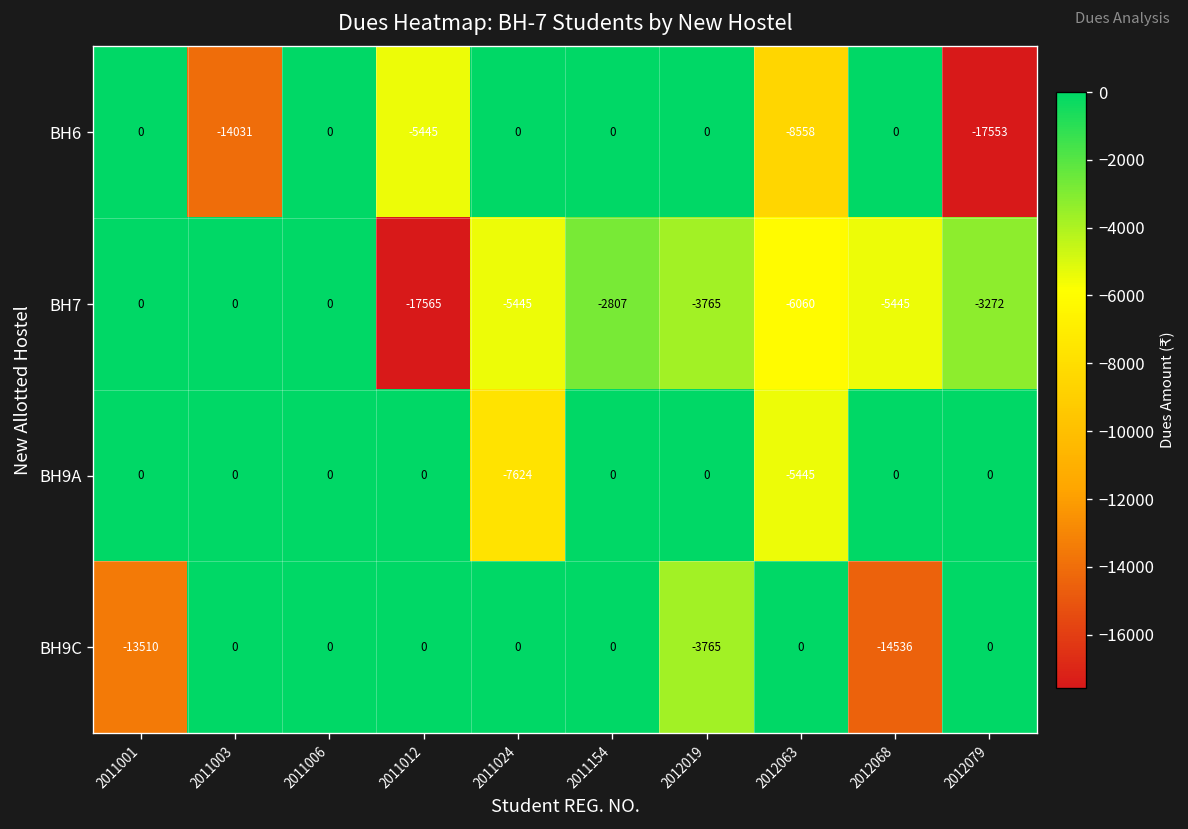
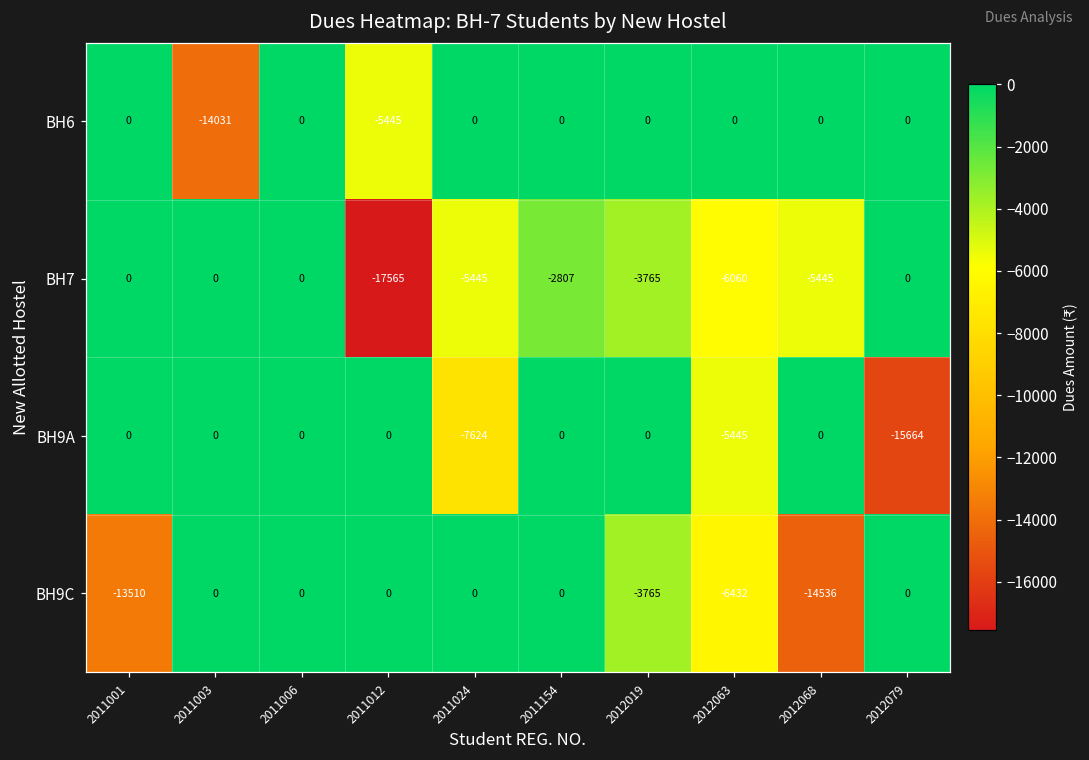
BH6, 2012063: -8558 -> 0
BH6, 2012079: -17553 -> 0
BH7, 2012079: -3272 -> 0
BH9A, 2012079: 0 -> -15664
BH9C, 2012063: 0 -> -6432
